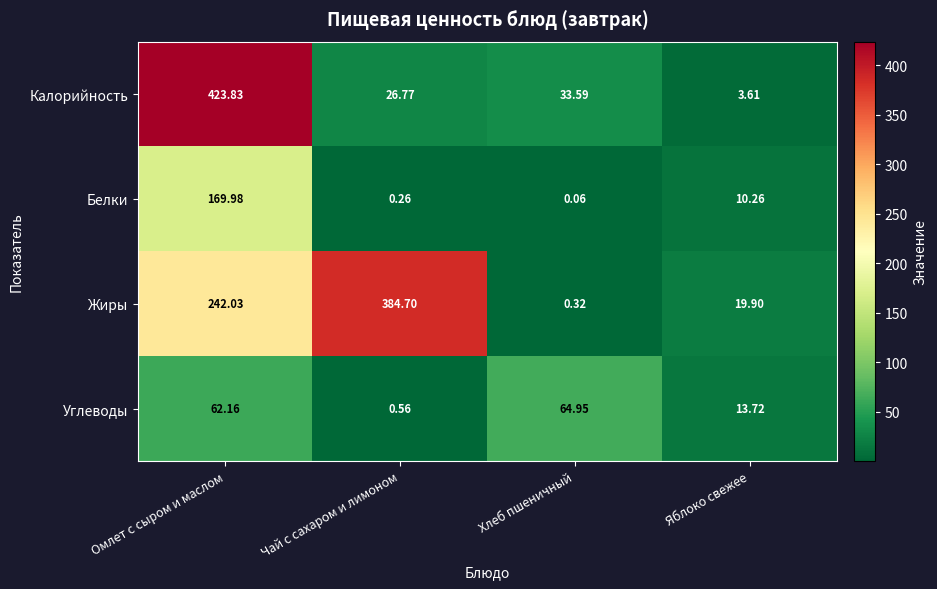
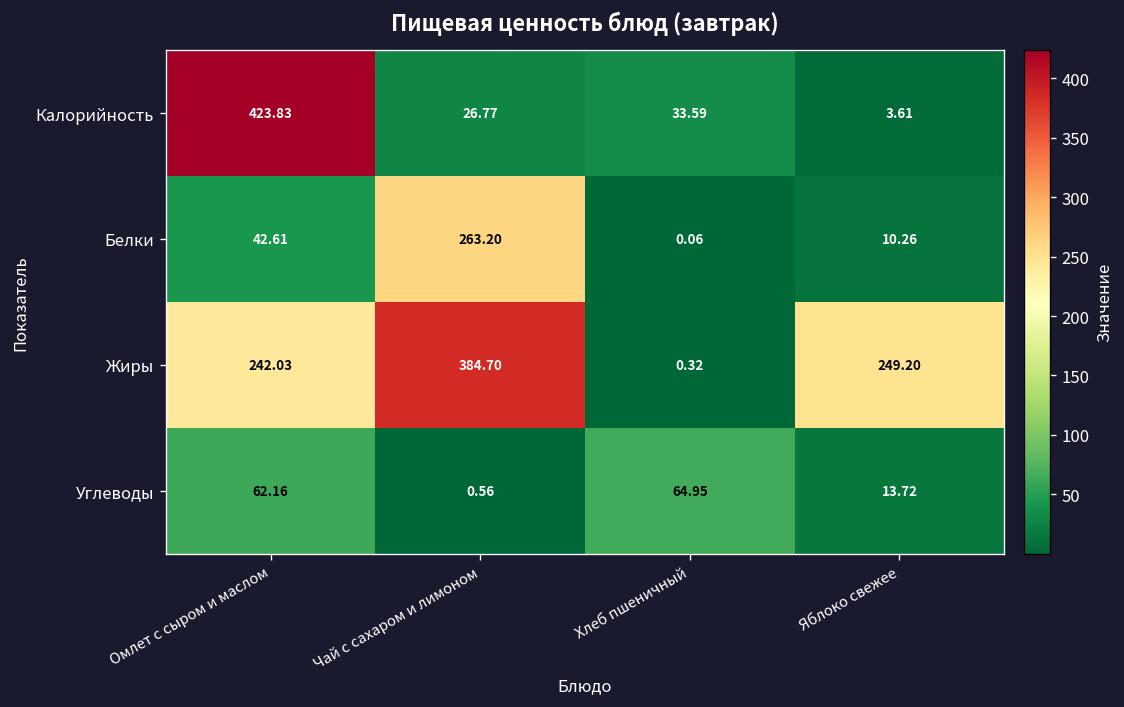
Белки, Омлет с сыром и маслом: 169.98 -> 42.61
Белки, Чай с сахаром и лимоном: 0.26 -> 263.20
Жиры, Яблоко свежее: 19.90 -> 249.20
